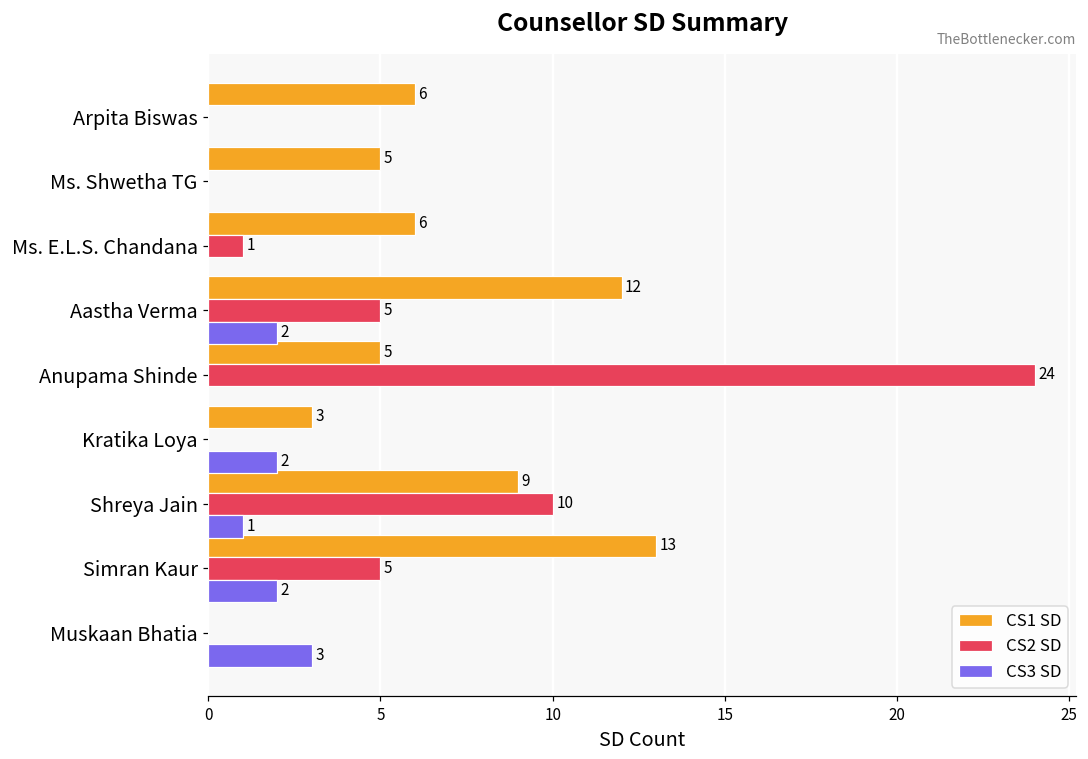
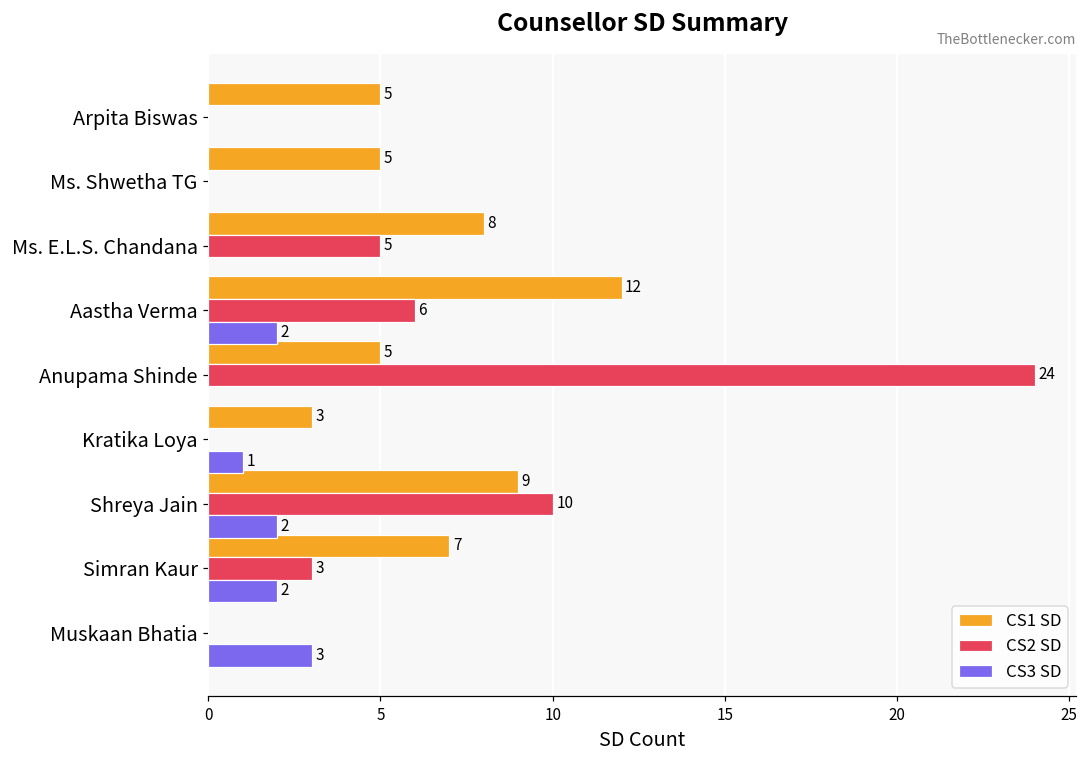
CS1 SD, Arpita Biswas: 6 -> 5
CS1 SD, Ms. E.L.S. Chandana: 6 -> 8
CS2 SD, Ms. E.L.S. Chandana: 1 -> 5
CS2 SD, Aastha Verma: 5 -> 6
CS3 SD, Kratika Loya: 2 -> 1
CS3 SD, Shreya Jain: 1 -> 2
CS1 SD, Simran Kaur: 13 -> 7
CS2 SD, Simran Kaur: 5 -> 3
